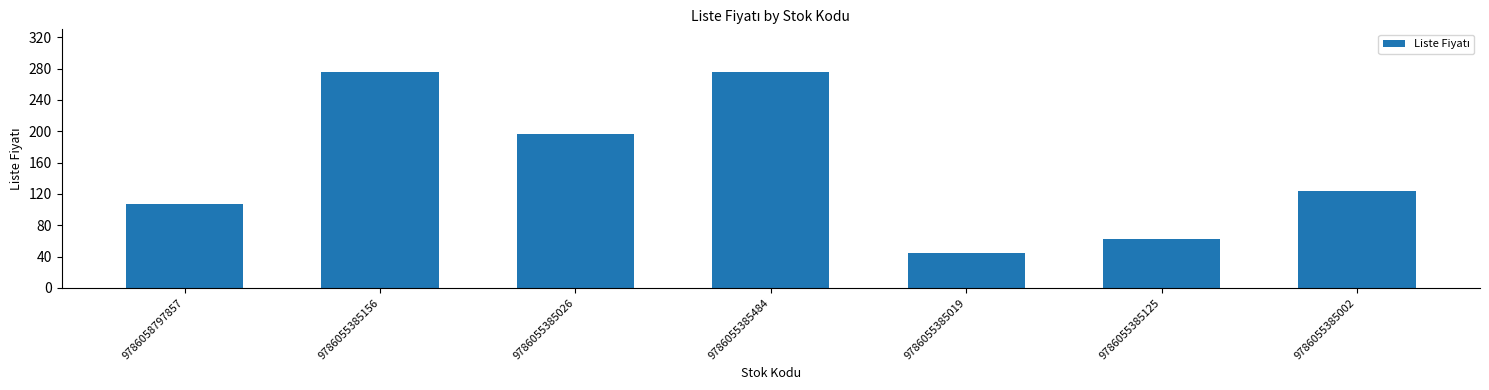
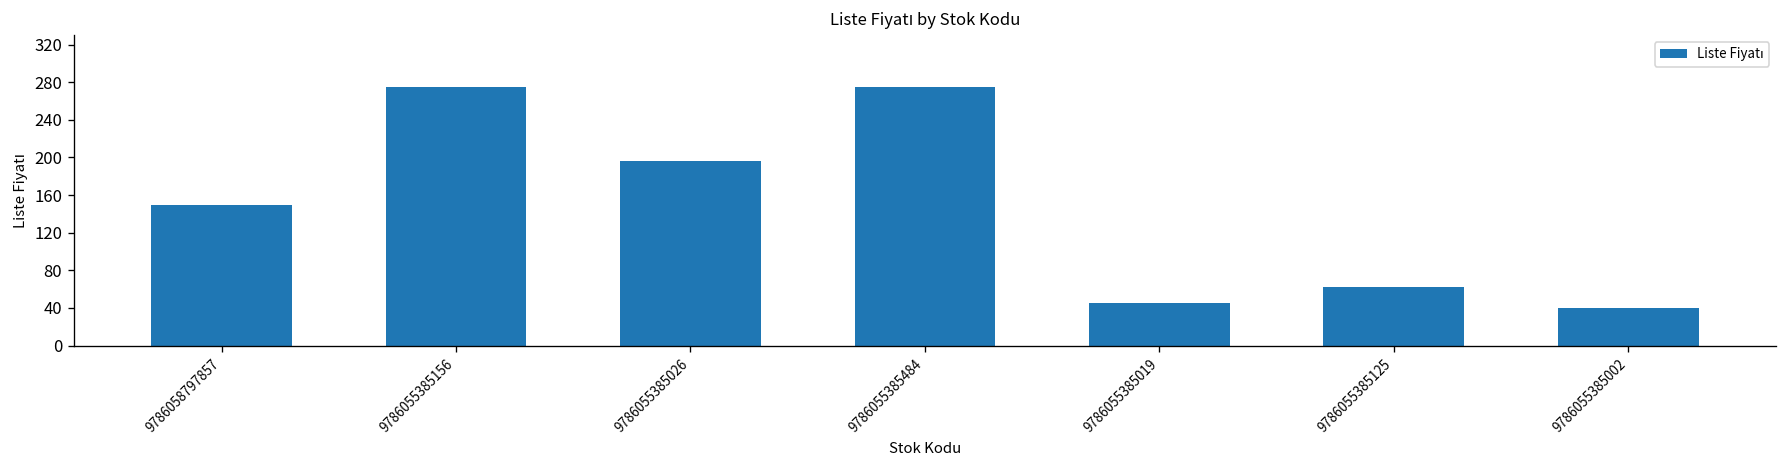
9786058797857: 110 -> 150
9786055385002: 120 -> 40
